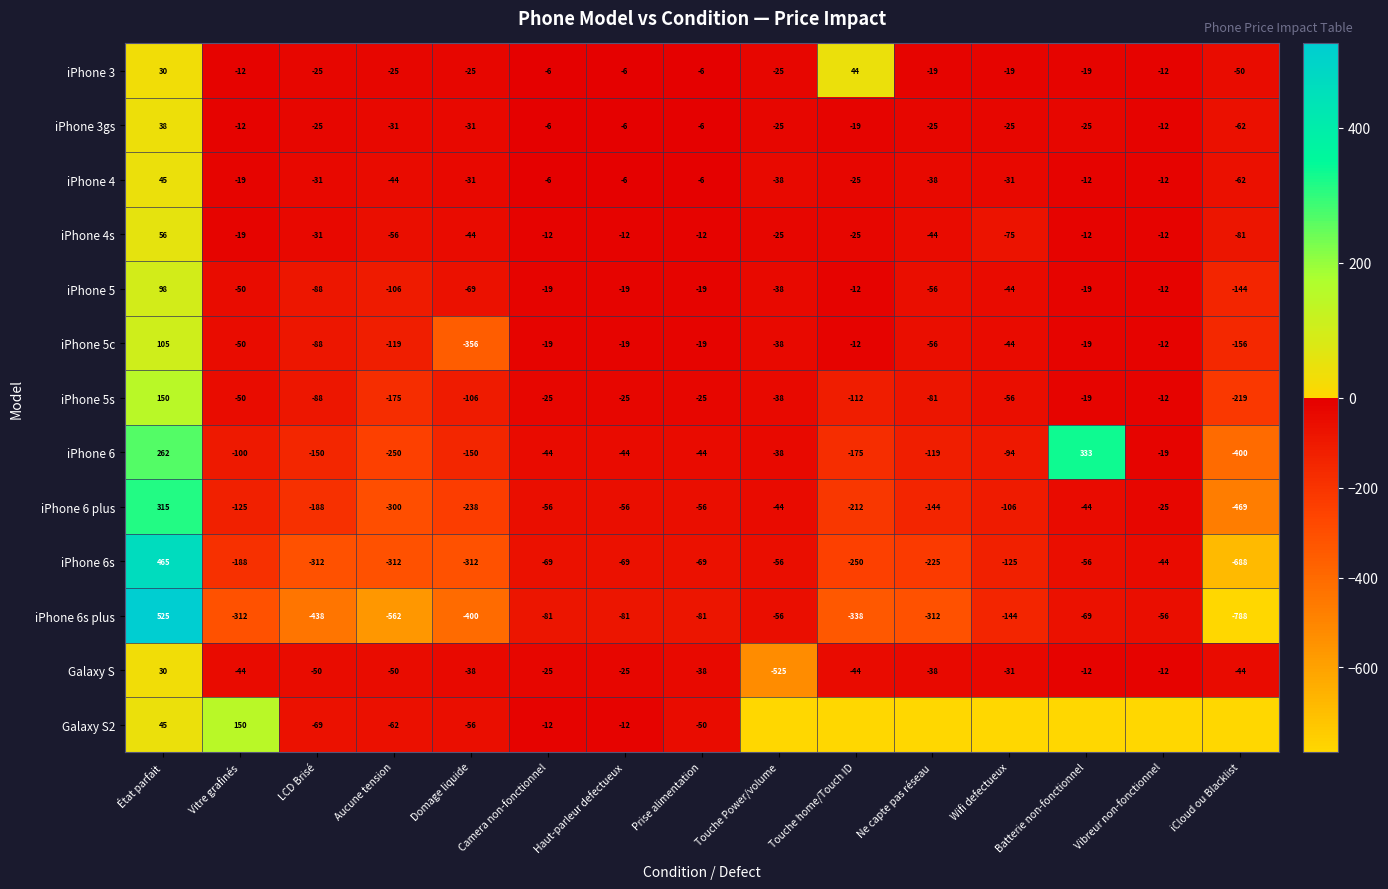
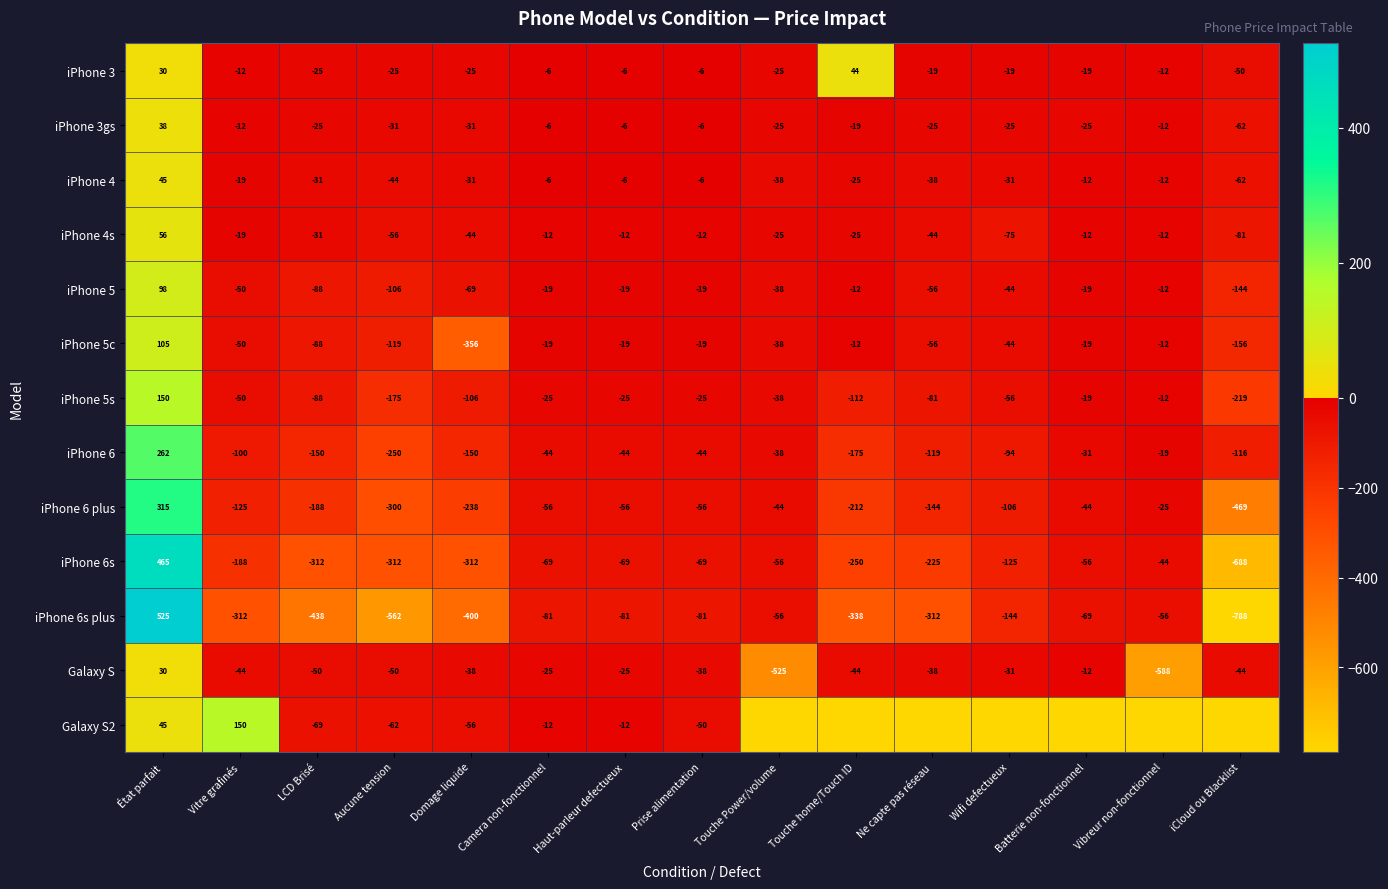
iPhone 6, Batterie non-fonctionnel: 333 -> -31
iPhone 6, iCloud ou Blacklist: -400 -> -116
Galaxy S, Vibreur non-fonctionnel: -12 -> -588
